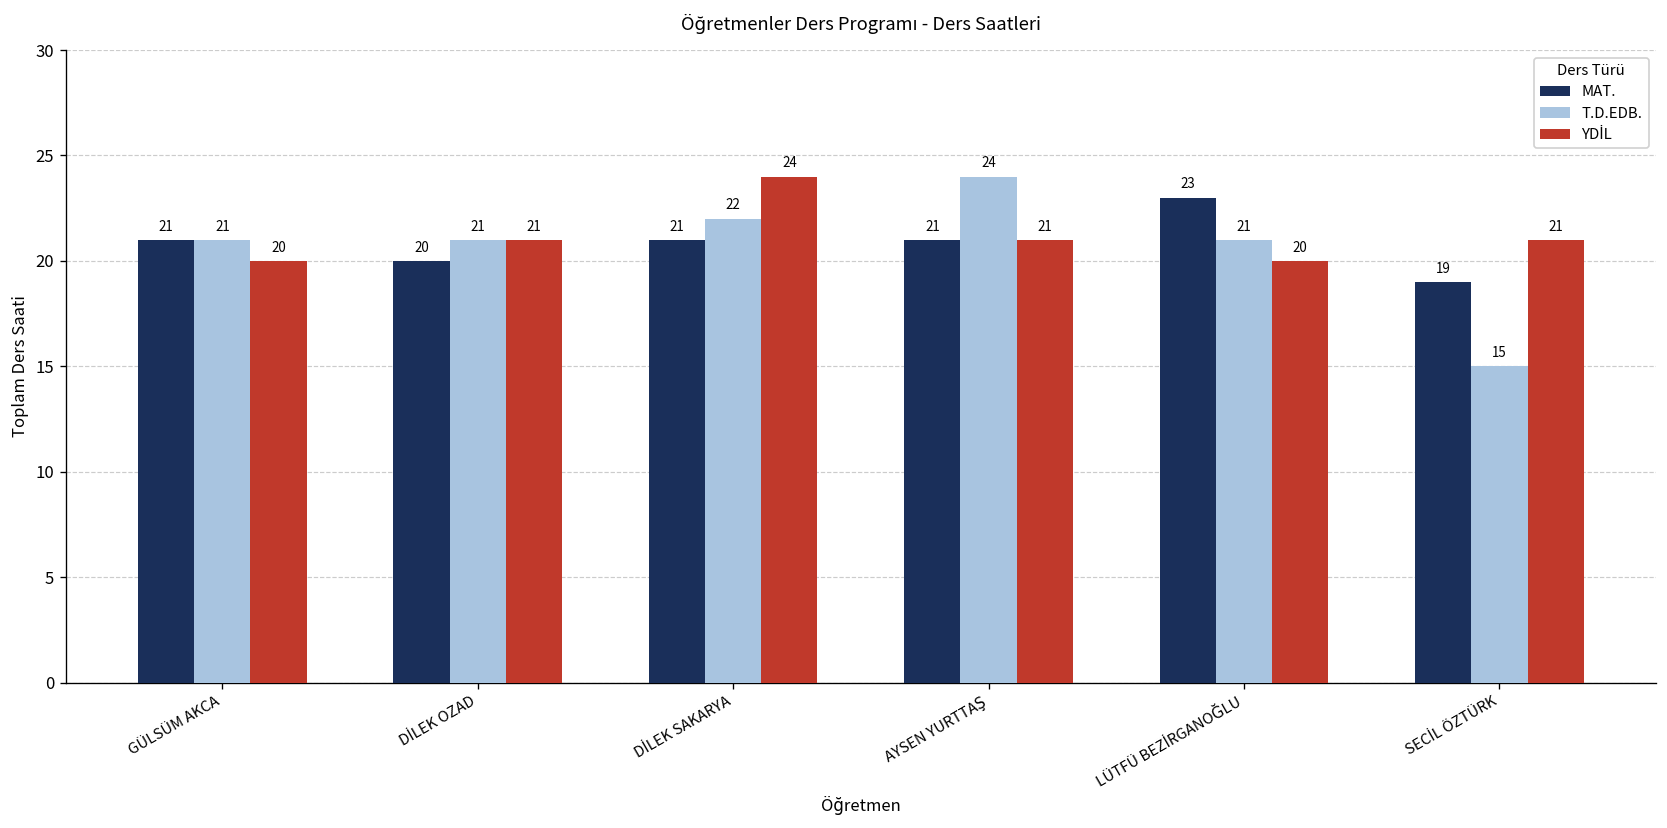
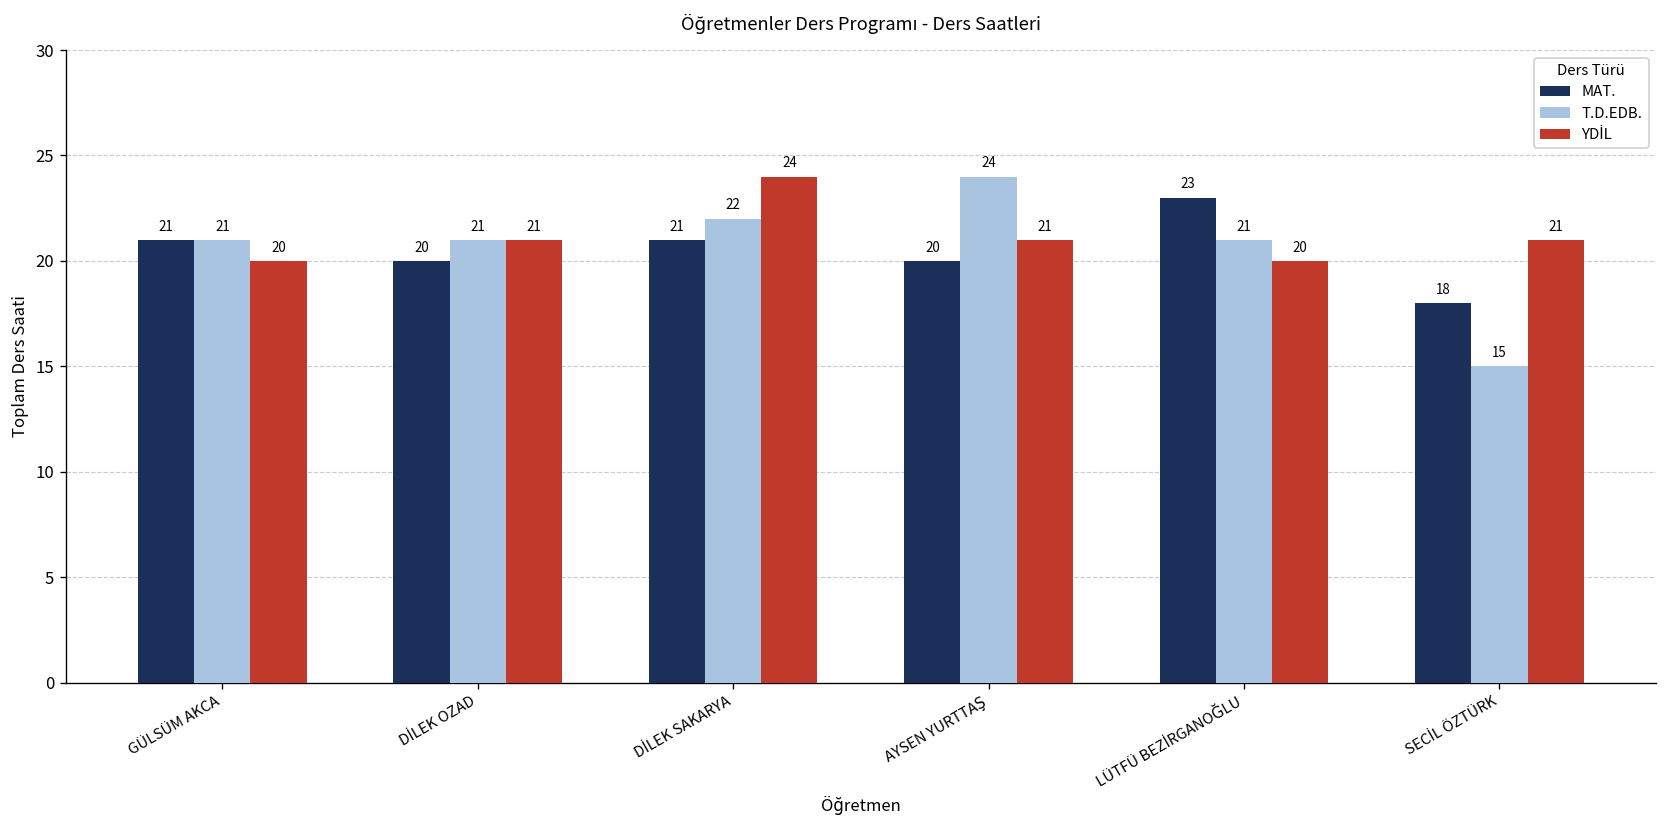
MAT., AYSEN YURTTAŞ: 21 -> 20
MAT., SECİL ÖZTÜRK: 19 -> 18
